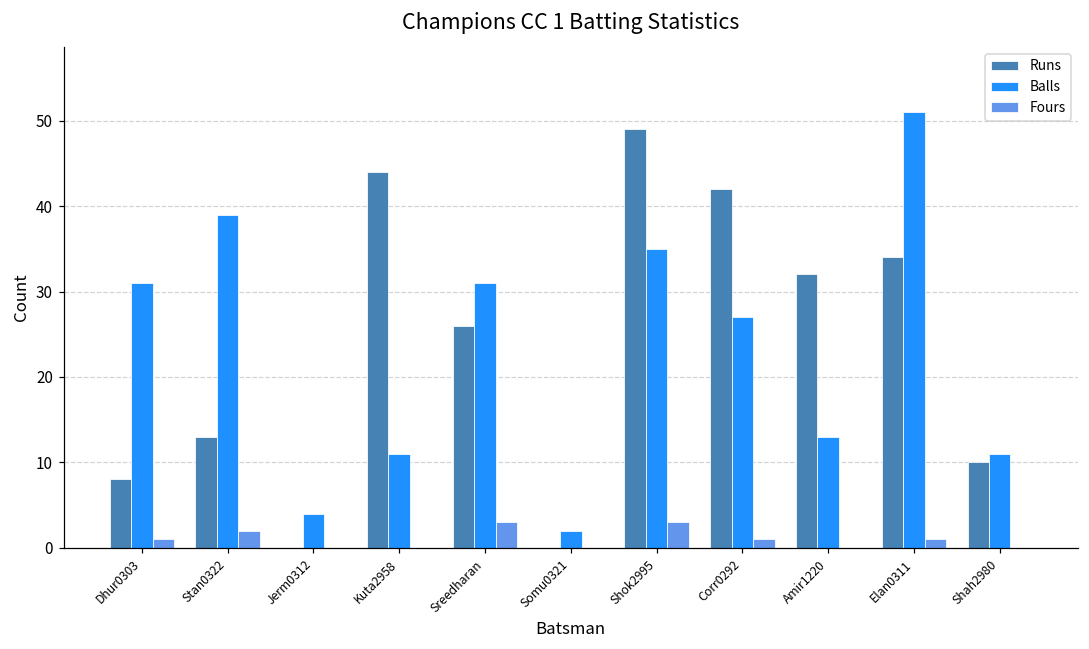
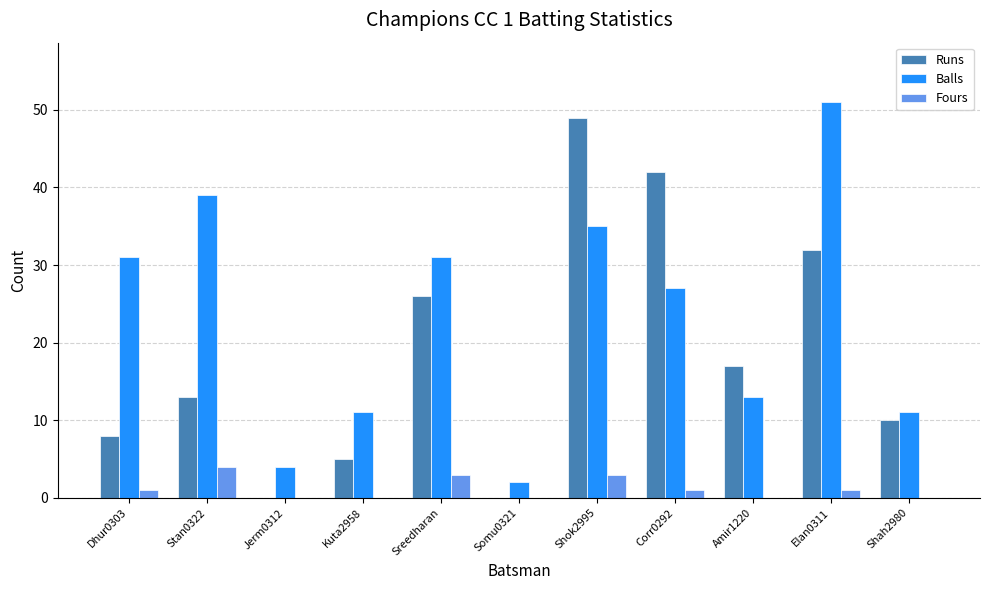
Fours, Stan0322: 2 -> 4
Runs, Kuta2958: 44 -> 5
Runs, Amir1220: 32 -> 17
Runs, Elan0311: 34 -> 32
